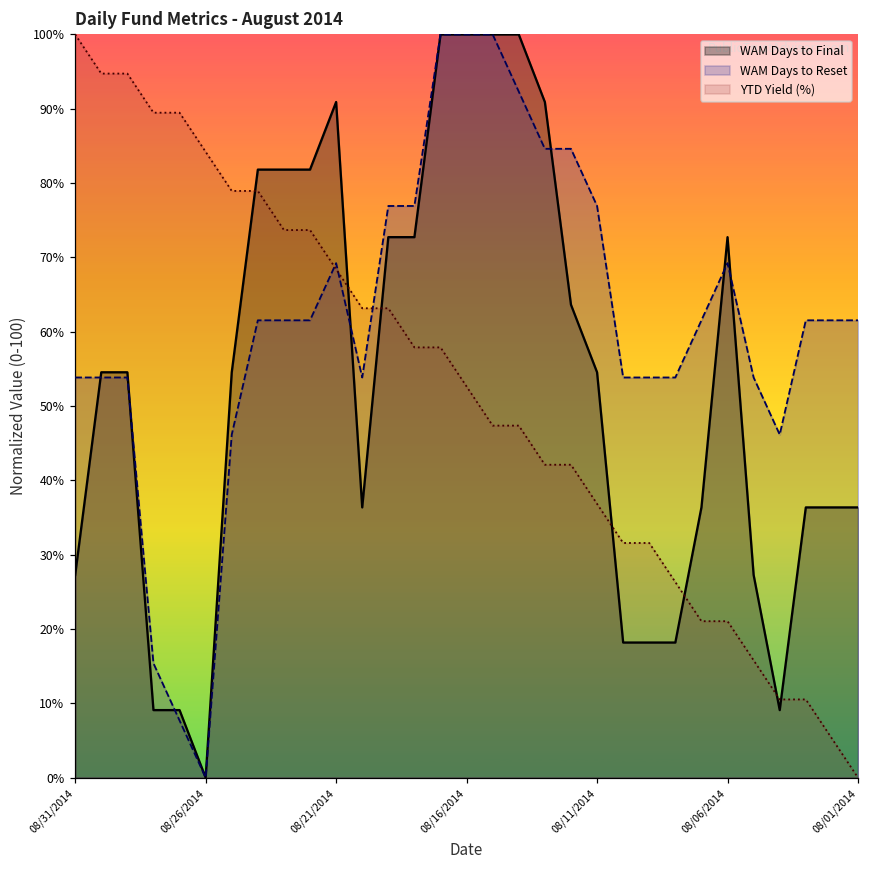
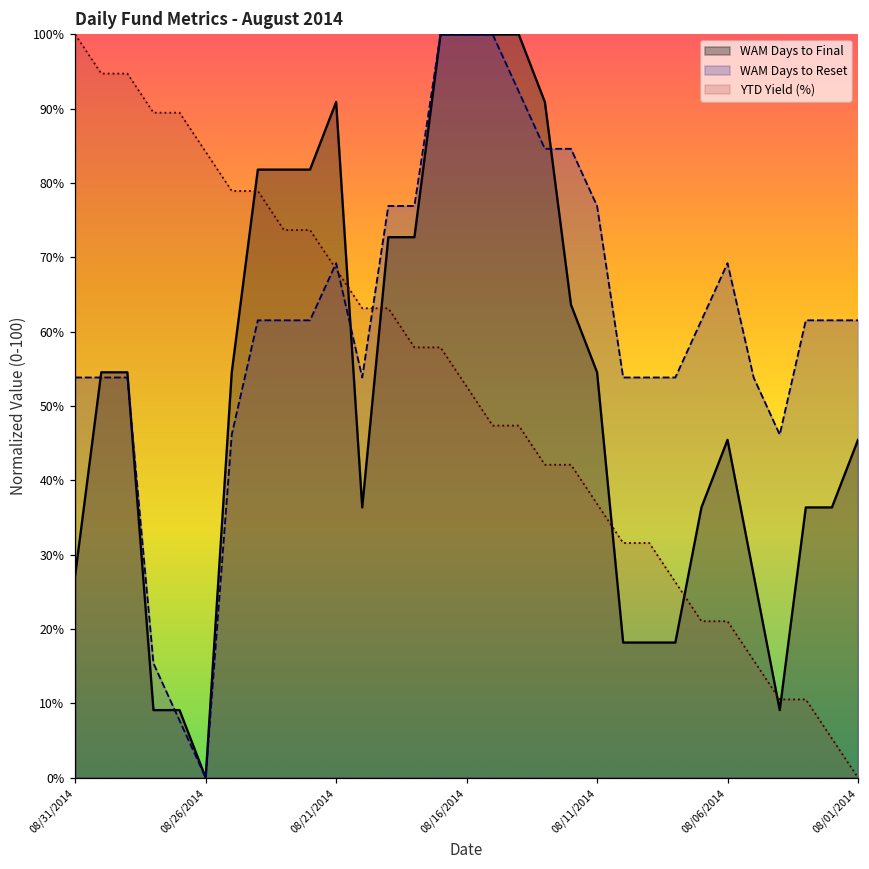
WAM Days to Final, 08/06/2014: 73% -> 45%
WAM Days to Final, 08/01/2014: 36% -> 45%
